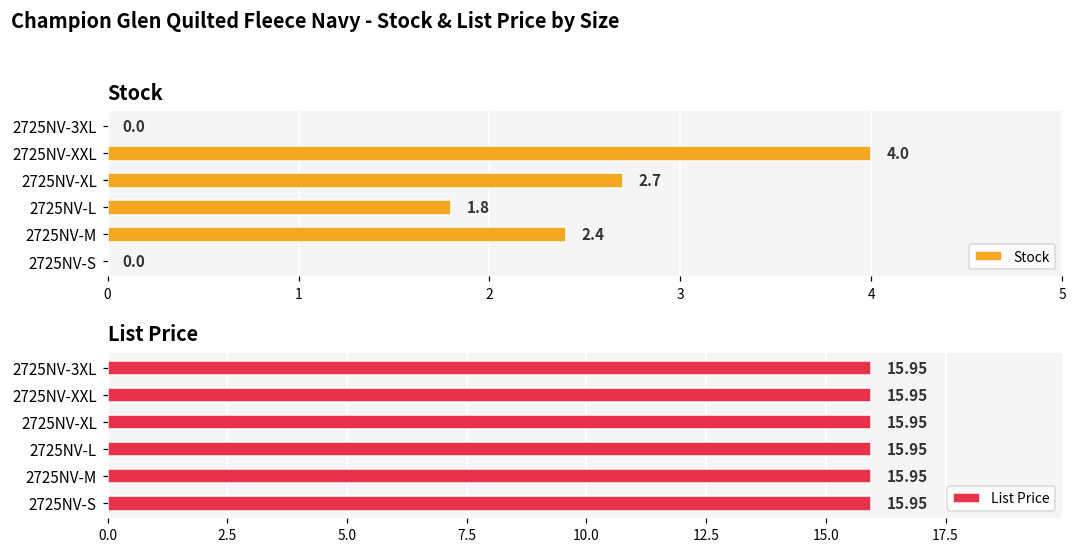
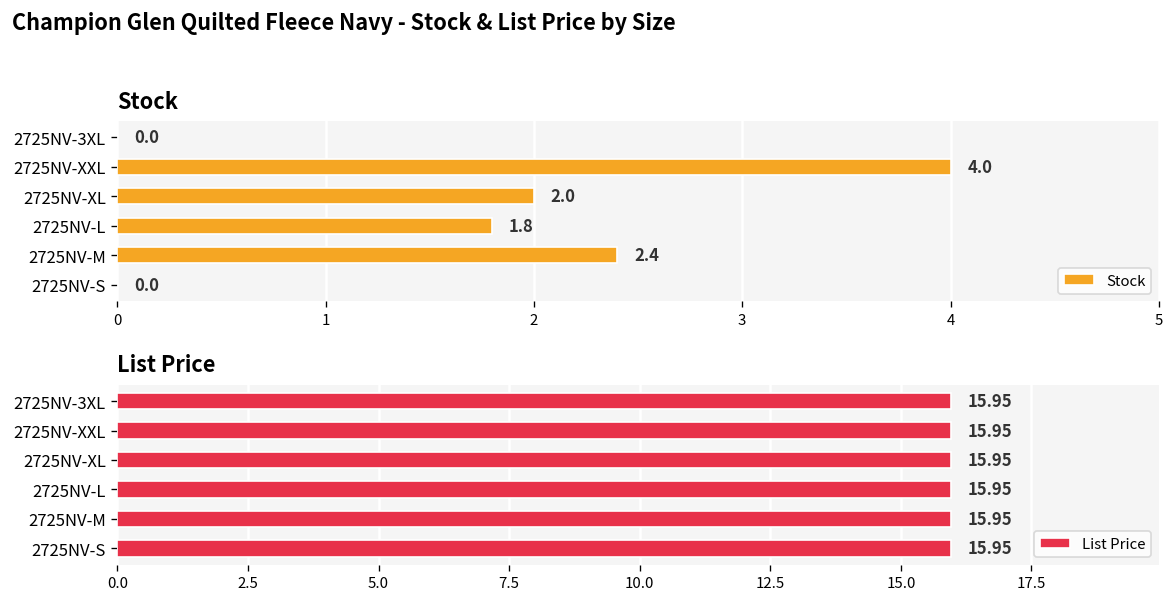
Stock, 2725NV-XL: 2.7 -> 2.0
